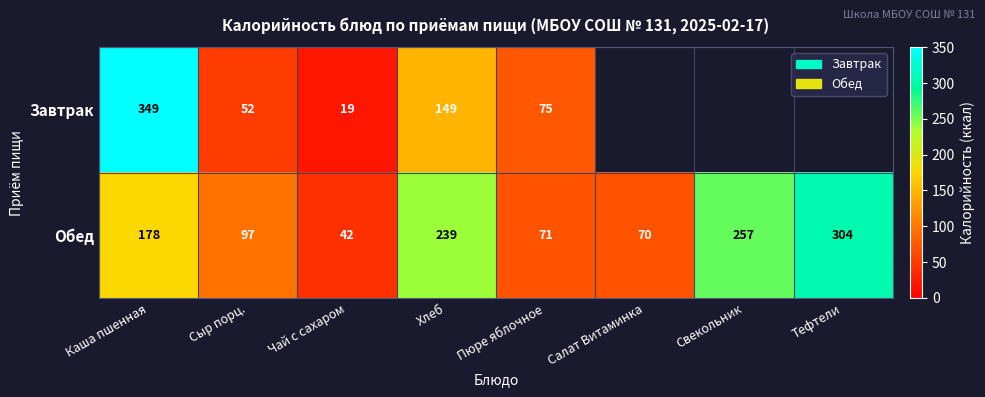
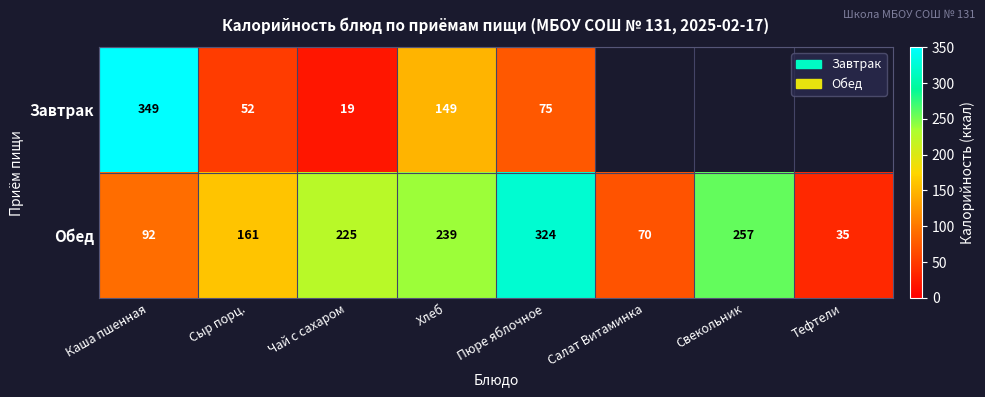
Обед, Каша пшенная: 178 -> 92
Обед, Сыр порц.: 97 -> 161
Обед, Чай с сахаром: 42 -> 225
Обед, Пюре яблочное: 71 -> 324
Обед, Тефтели: 304 -> 35
